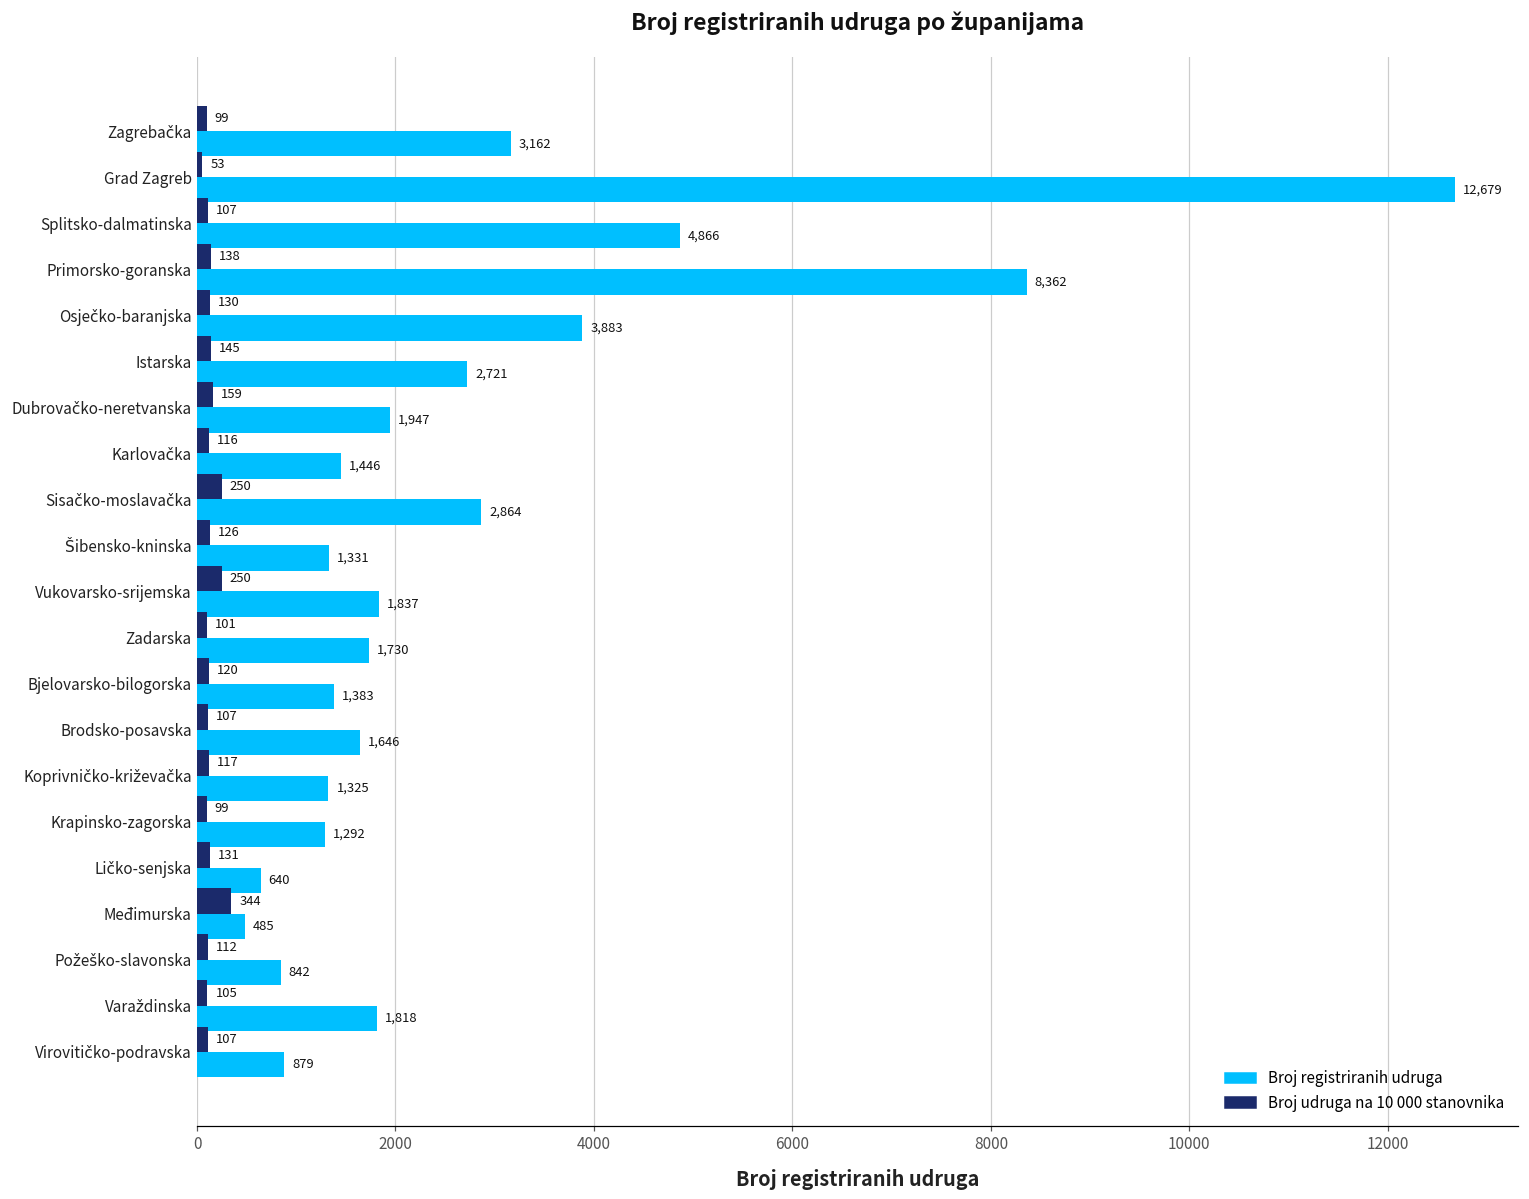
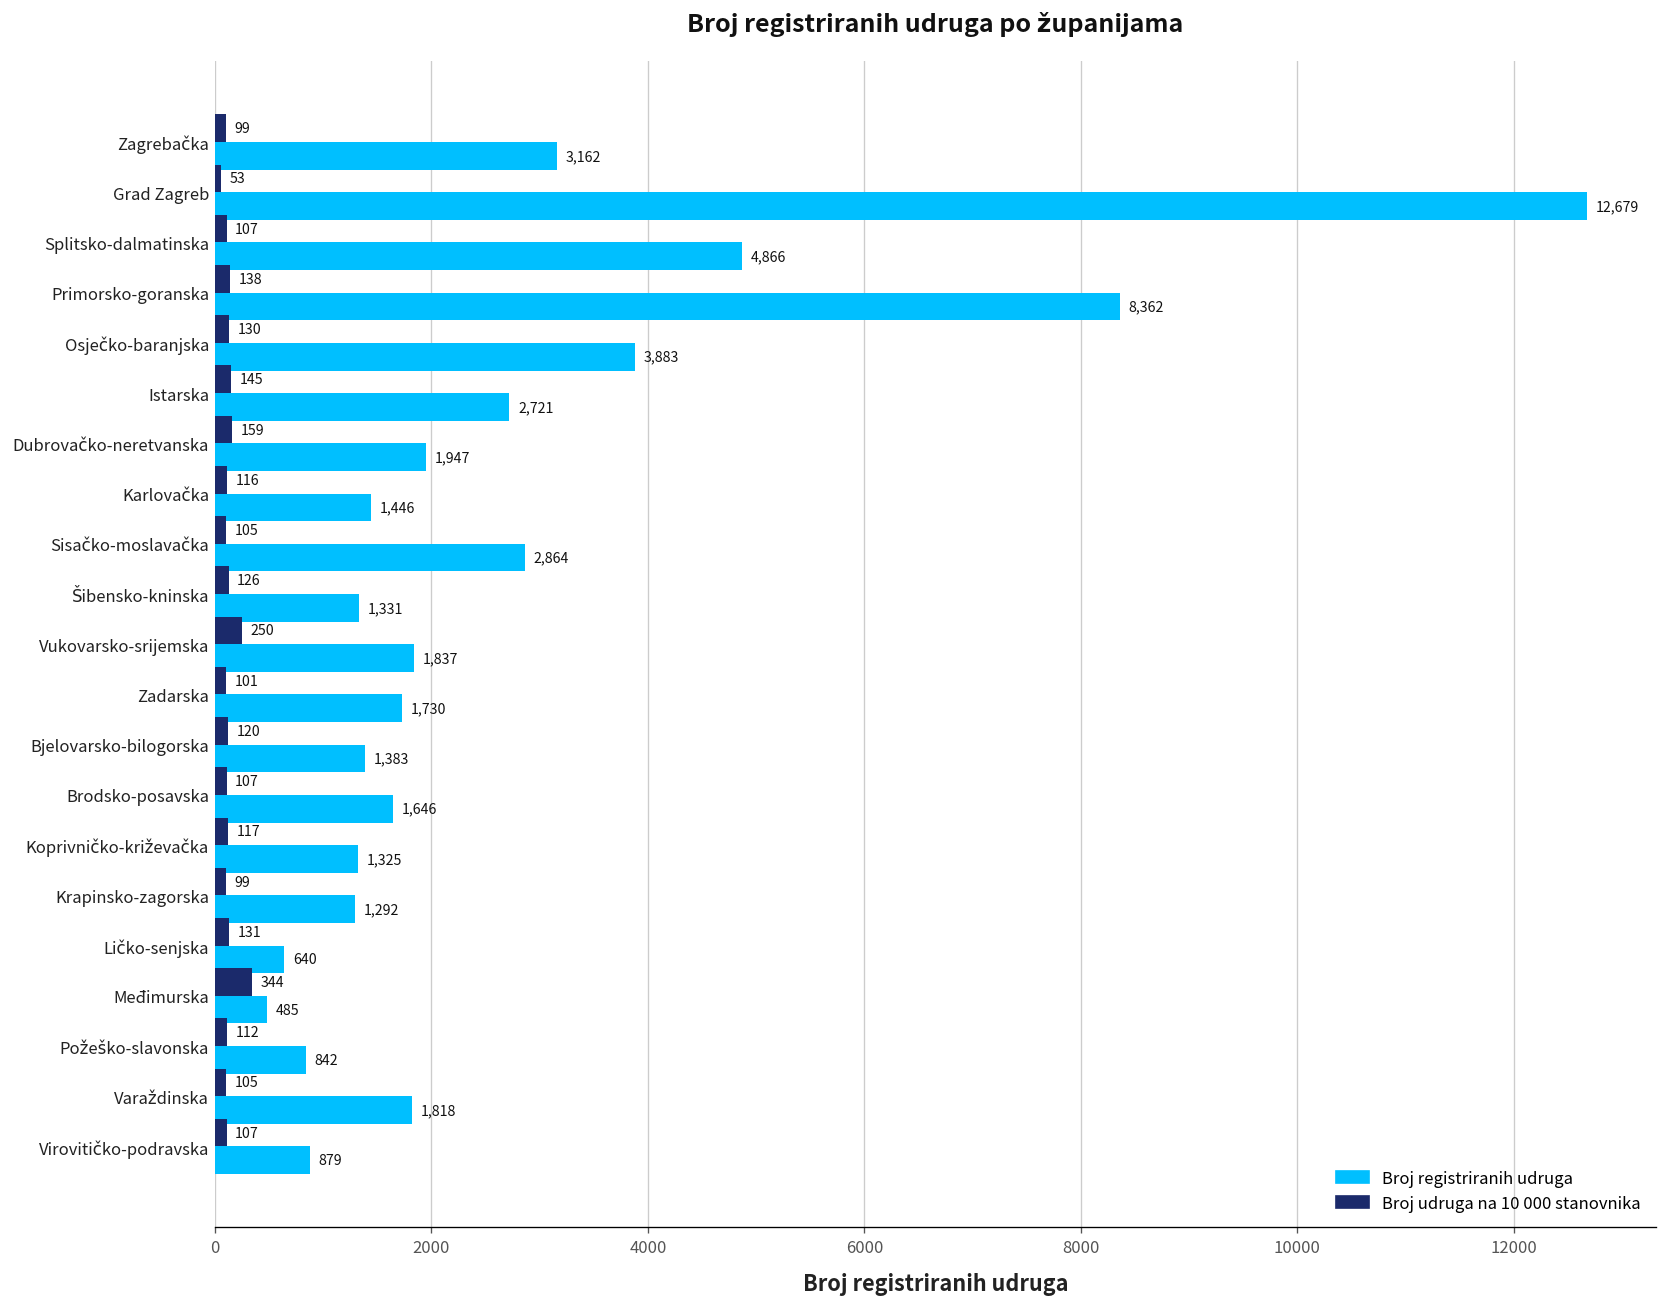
Broj udruga na 10 000 stanovnika, Sisačko-moslavačka: 250 -> 105
